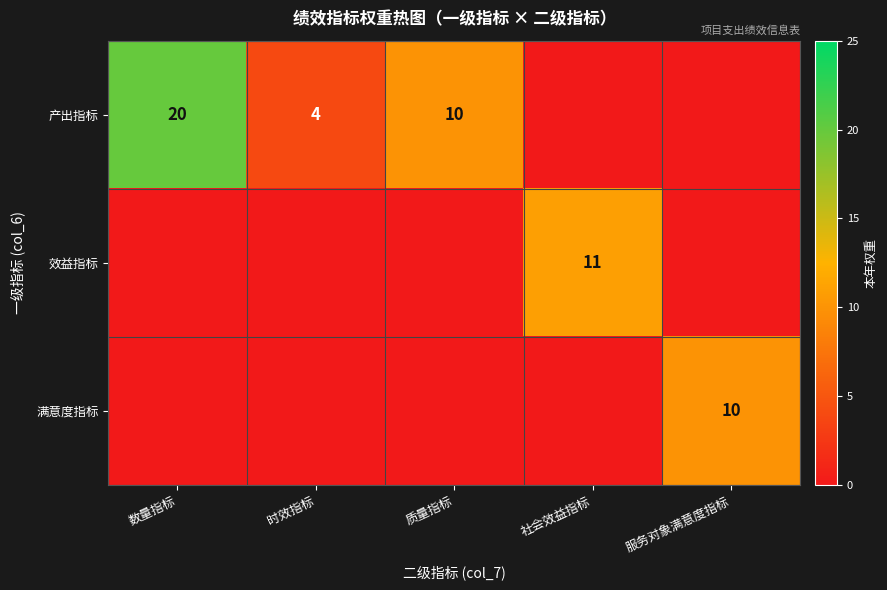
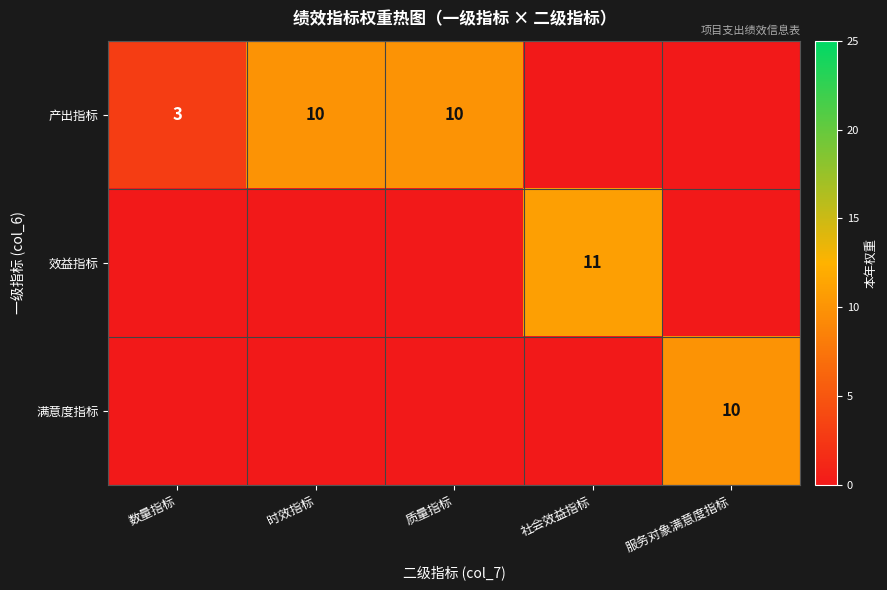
产出指标, 数量指标: 20 -> 3
产出指标, 时效指标: 4 -> 10
